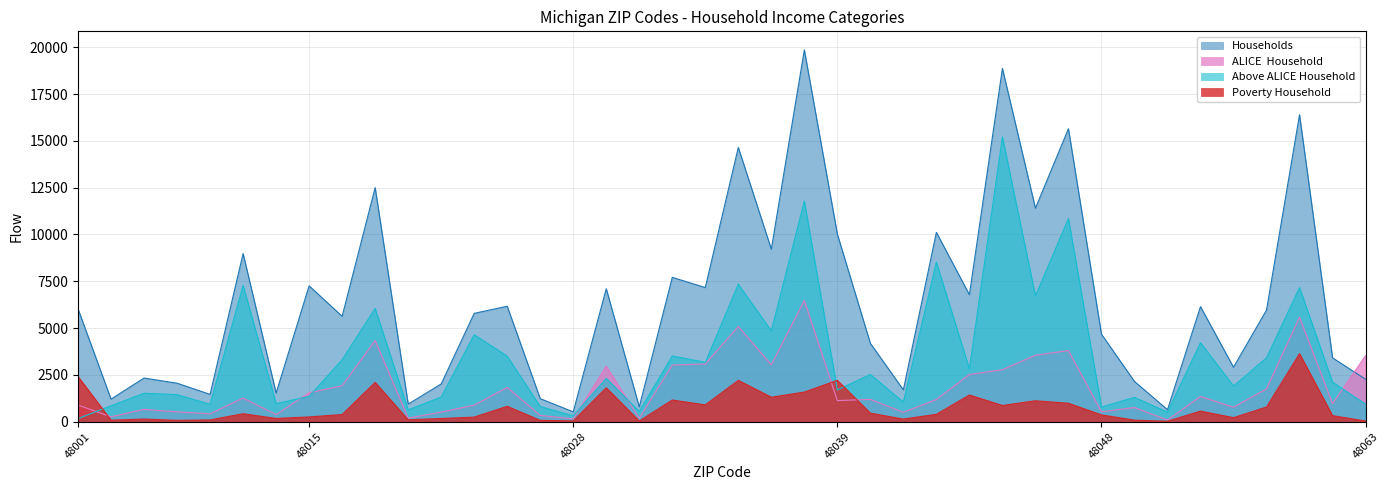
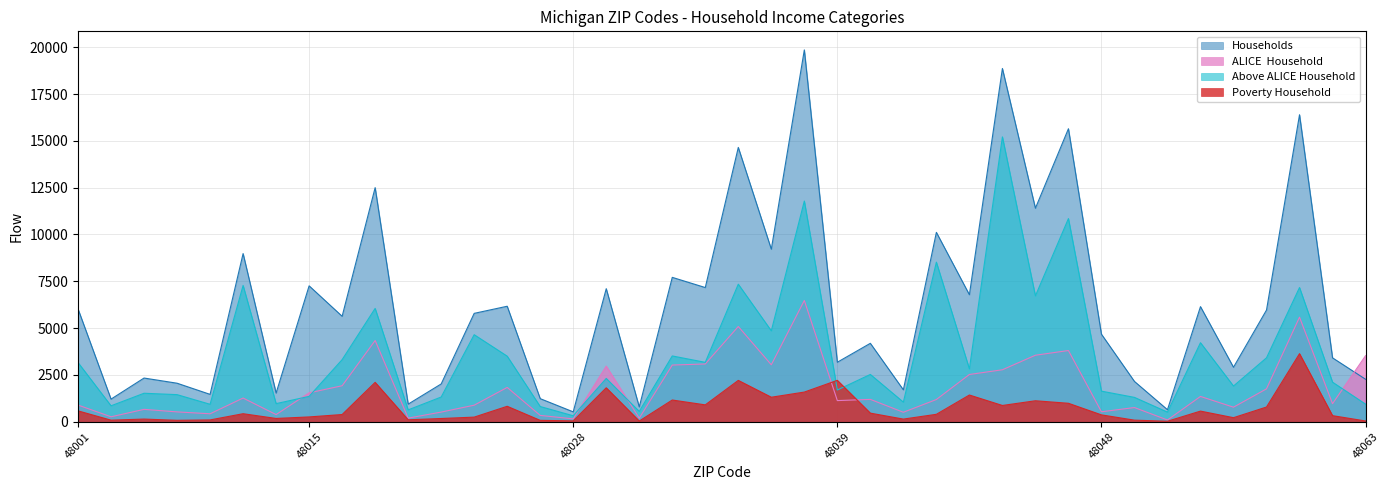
Above ALICE Household, 48001: 200 -> 3200
Poverty Household, 48001: 2400 -> 600
Households, 48039: 10000 -> 3200
Above ALICE Household, 48048: 800 -> 1600
